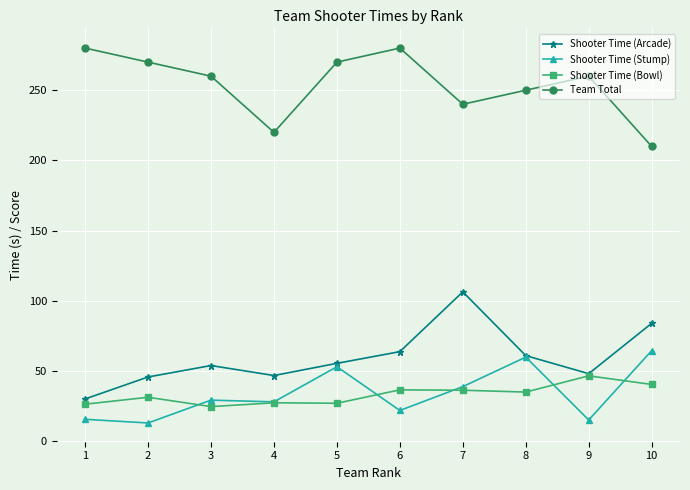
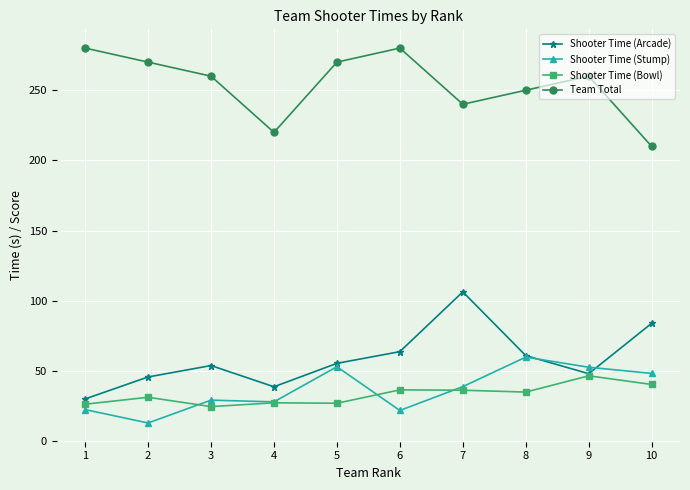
Shooter Time (Stump), 1: 16 -> 23
Shooter Time (Arcade), 4: 47 -> 39
Shooter Time (Stump), 9: 15 -> 53
Shooter Time (Stump), 10: 65 -> 48
